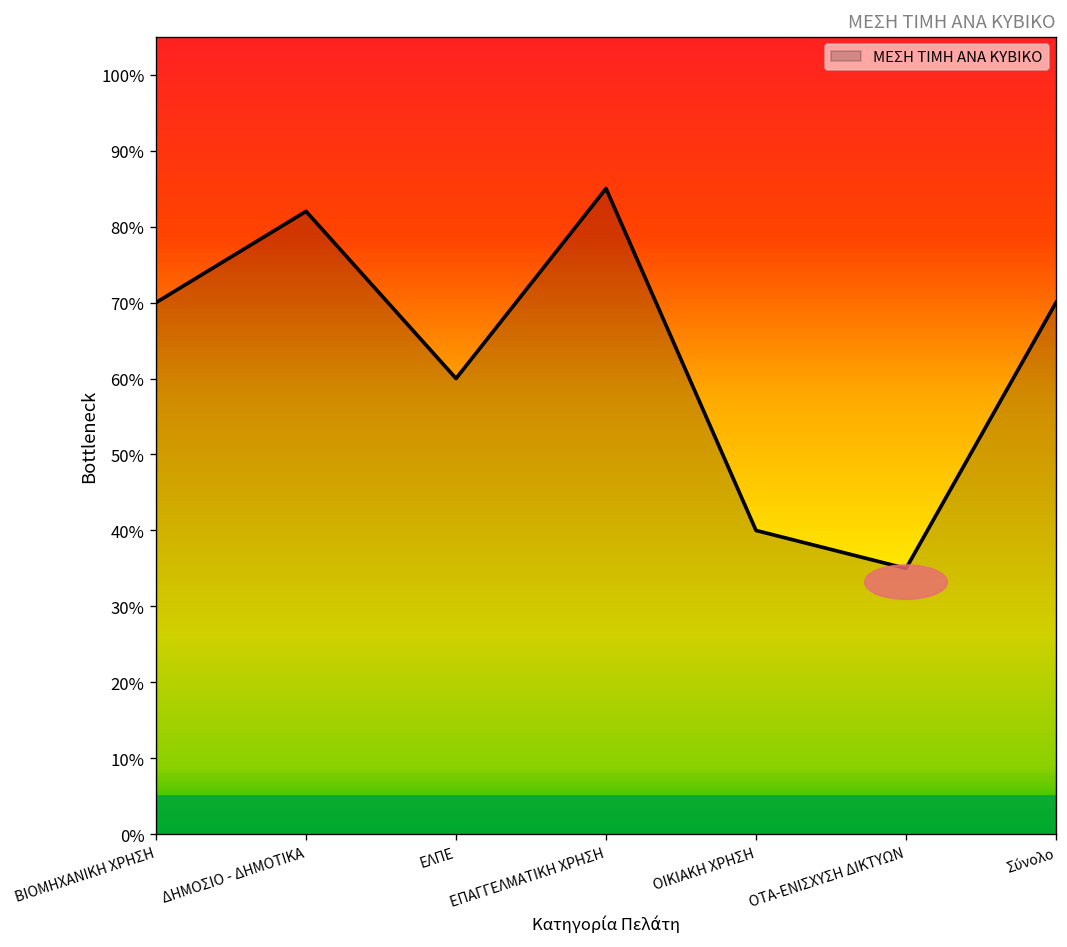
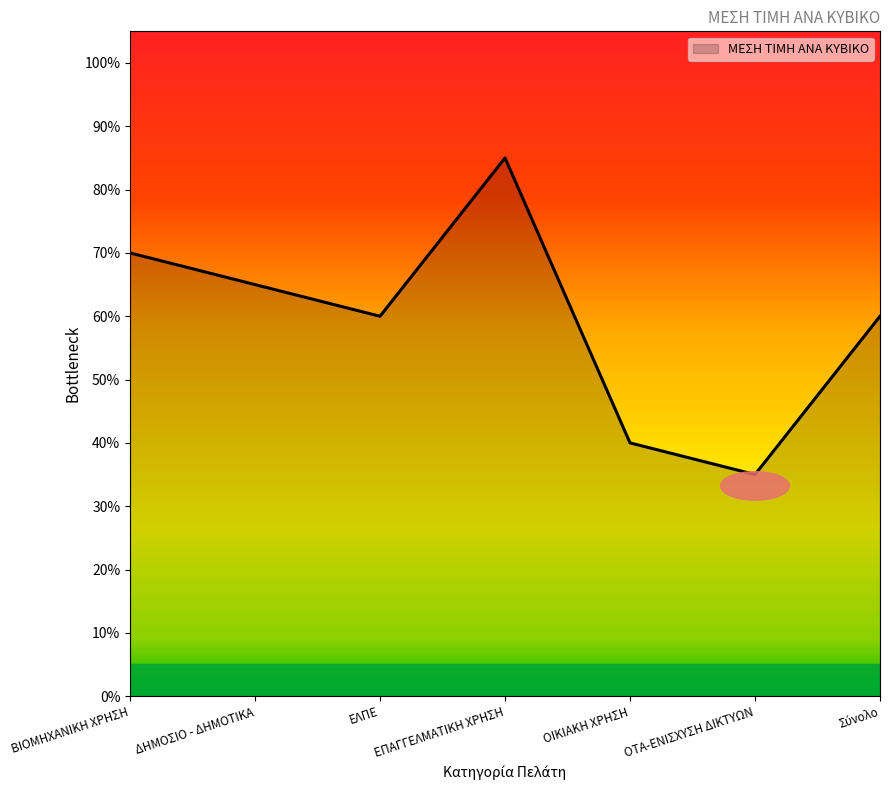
ΔΗΜΟΣΙΟ - ΔΗΜΟΤΙΚΑ: 82% -> 65%
Σύνολο: 70% -> 60%
